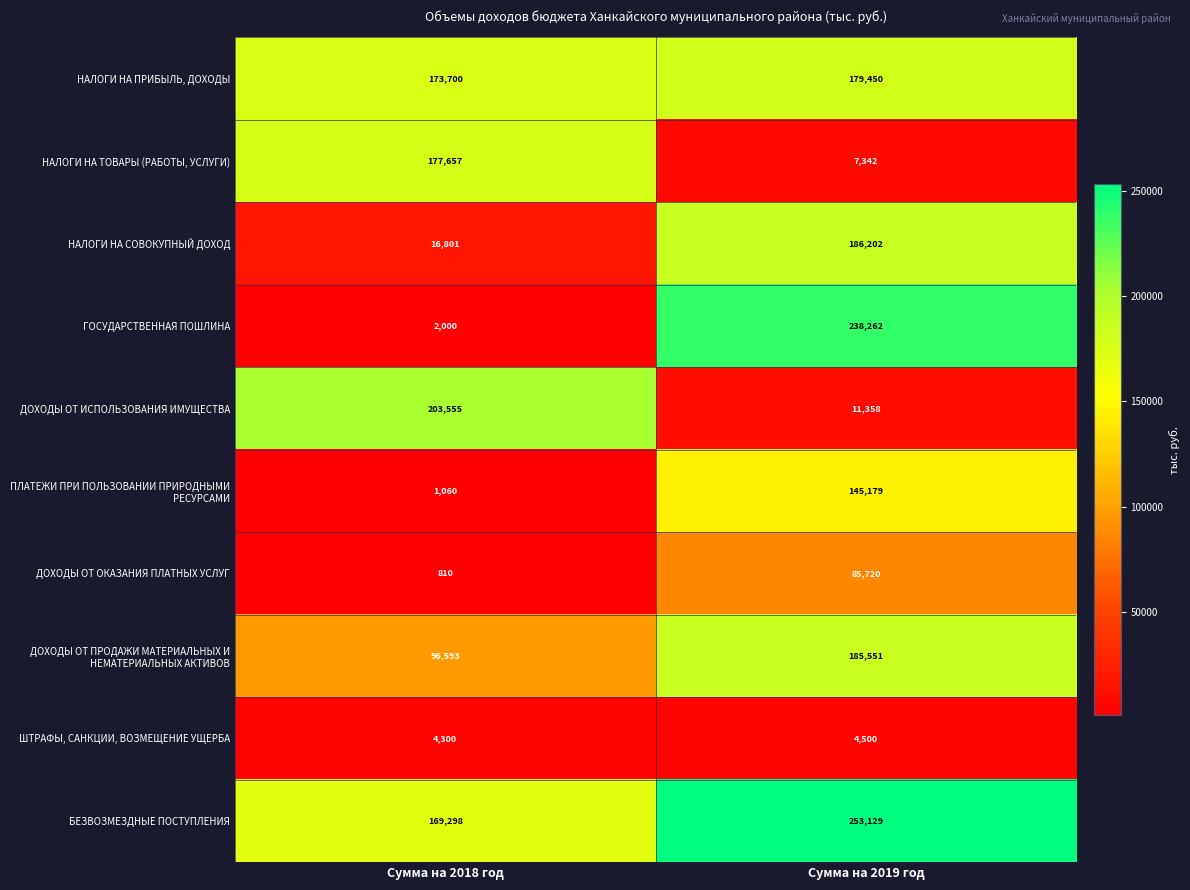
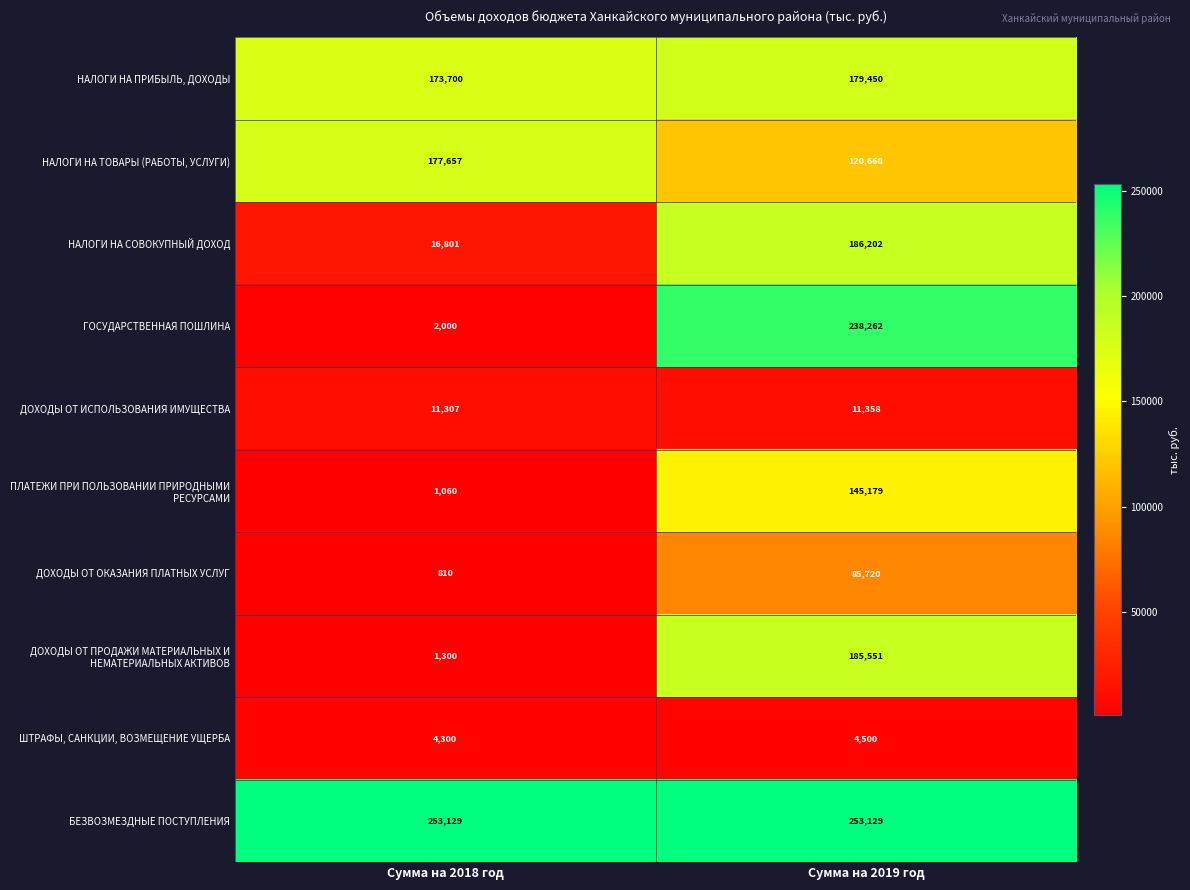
НАЛОГИ НА ТОВАРЫ (РАБОТЫ, УСЛУГИ), Сумма на 2019 год: 7,342 -> 120,668
ДОХОДЫ ОТ ИСПОЛЬЗОВАНИЯ ИМУЩЕСТВА, Сумма на 2018 год: 203,555 -> 11,307
ДОХОДЫ ОТ ПРОДАЖИ МАТЕРИАЛЬНЫХ И НЕМАТЕРИАЛЬНЫХ АКТИВОВ, Сумма на 2018 год: 96,593 -> 1,300
БЕЗВОЗМЕЗДНЫЕ ПОСТУПЛЕНИЯ, Сумма на 2018 год: 169,298 -> 253,129
